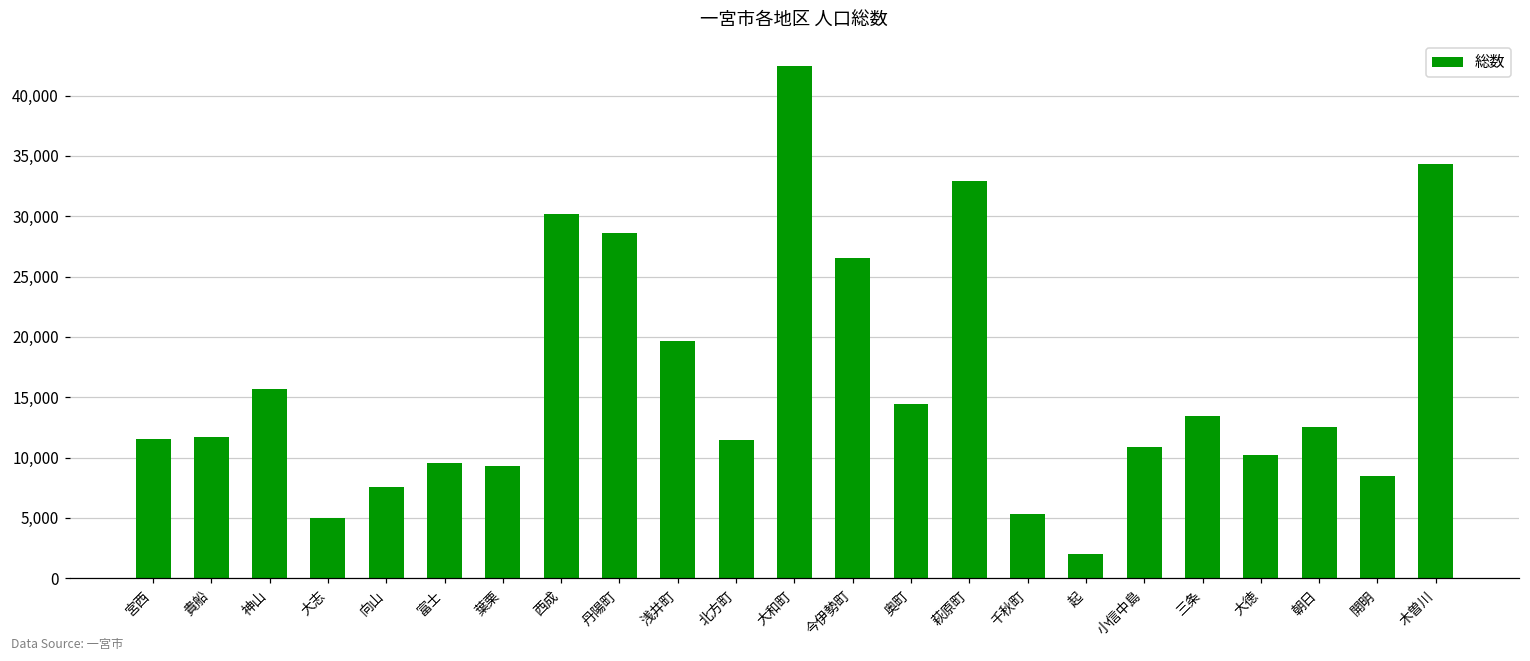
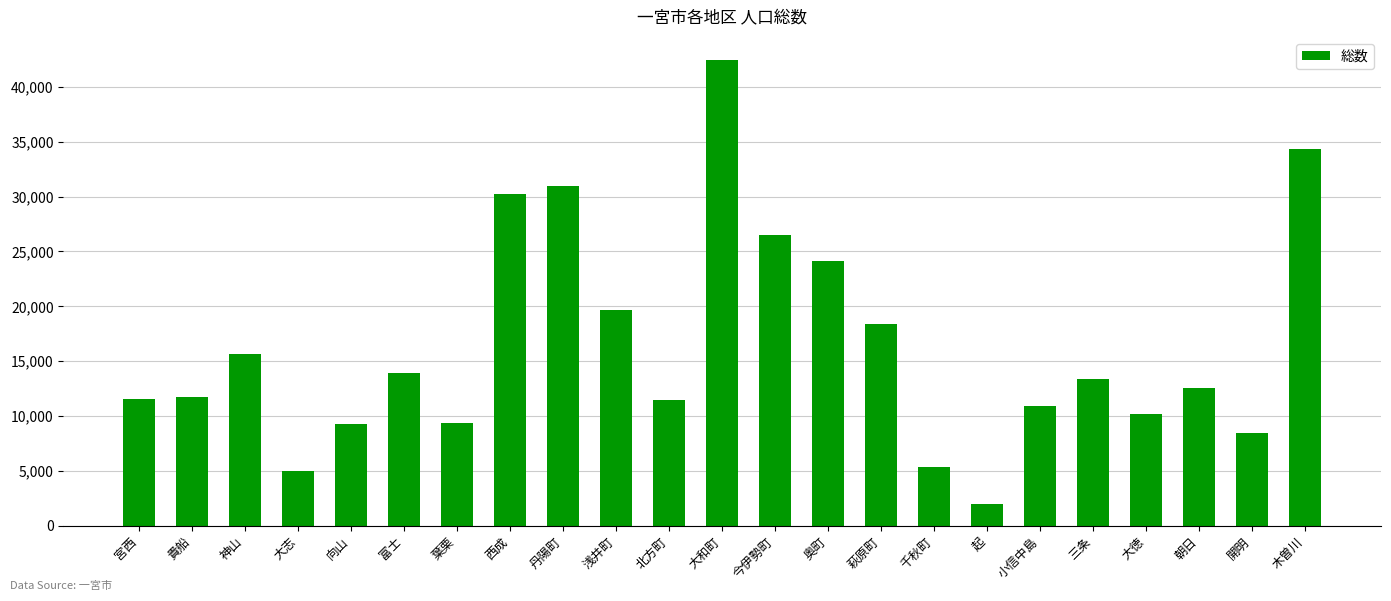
向山: 7,500 -> 9,300
富士: 9,600 -> 13,900
丹陽町: 28,600 -> 30,900
奥町: 14,400 -> 24,100
萩原町: 32,900 -> 18,400
